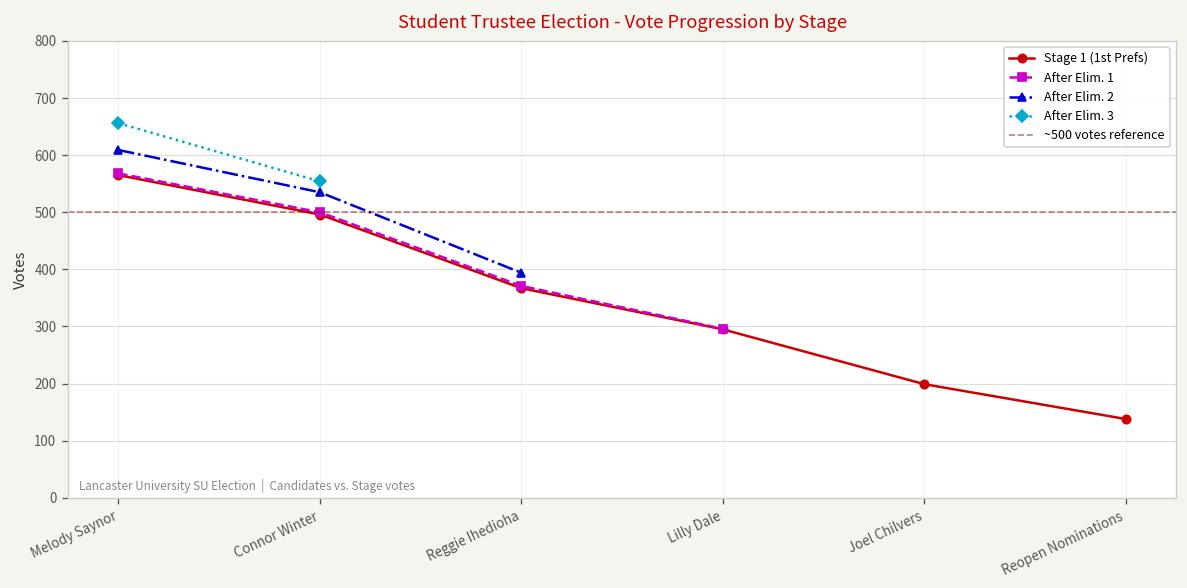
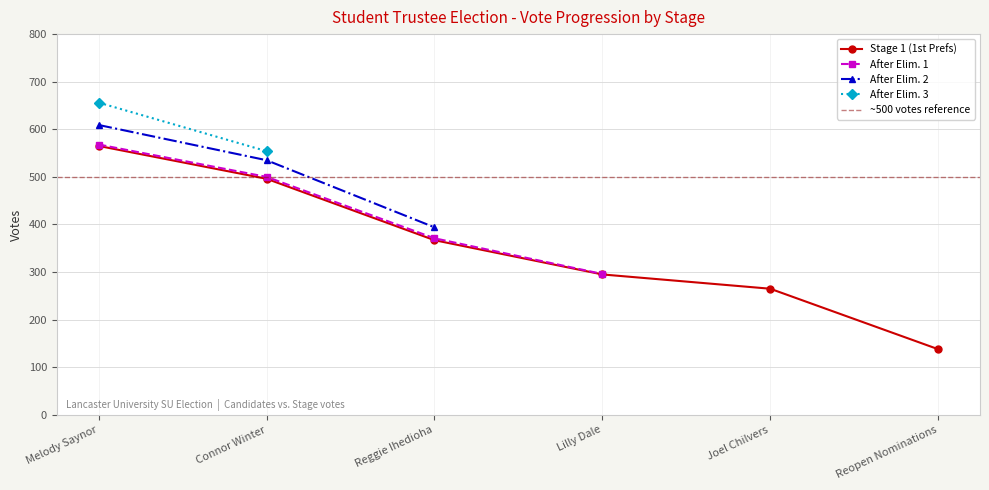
Stage 1 (1st Prefs), Joel Chilvers: 200 -> 270
